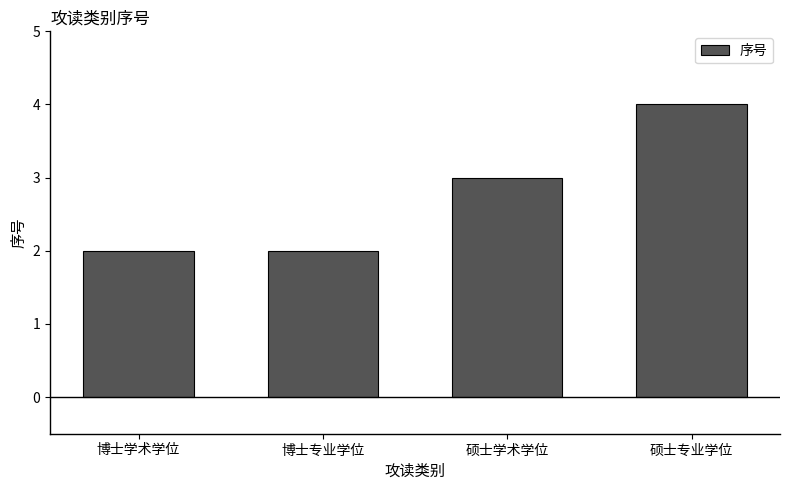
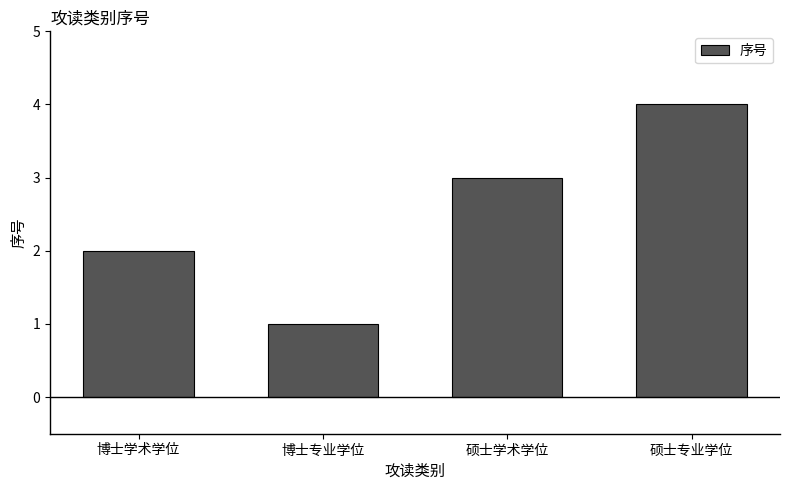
博士专业学位: 2 -> 1
